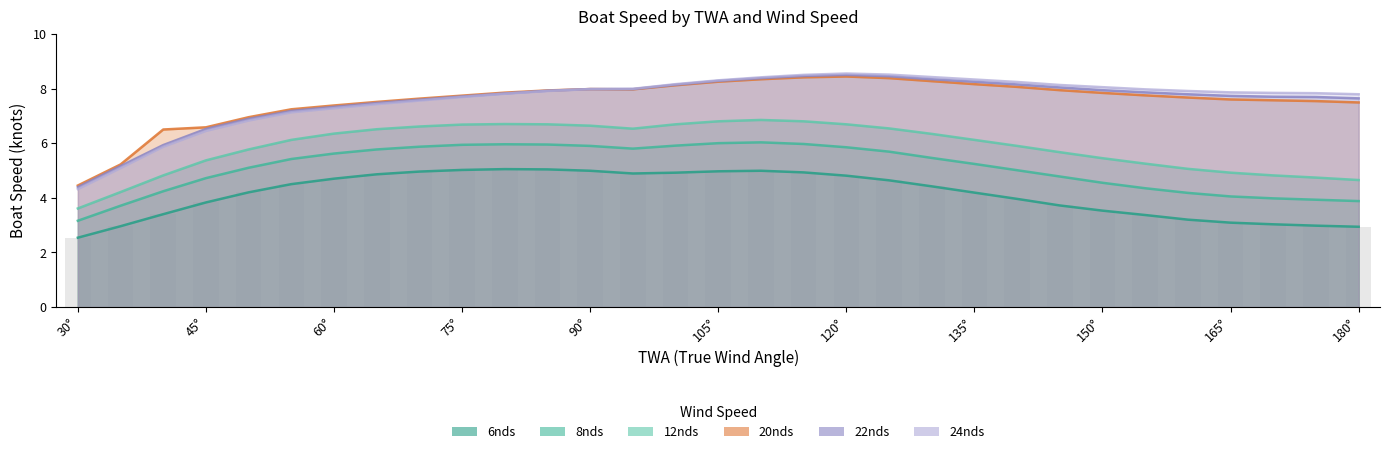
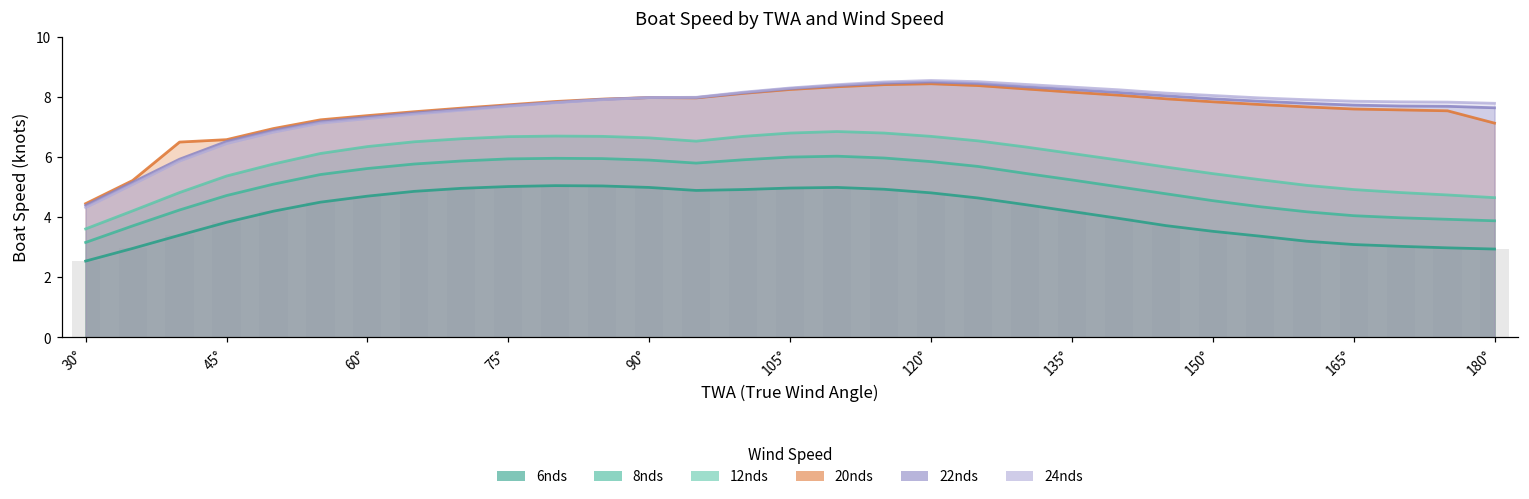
20nds, 180°: 7.5 -> 7.1
